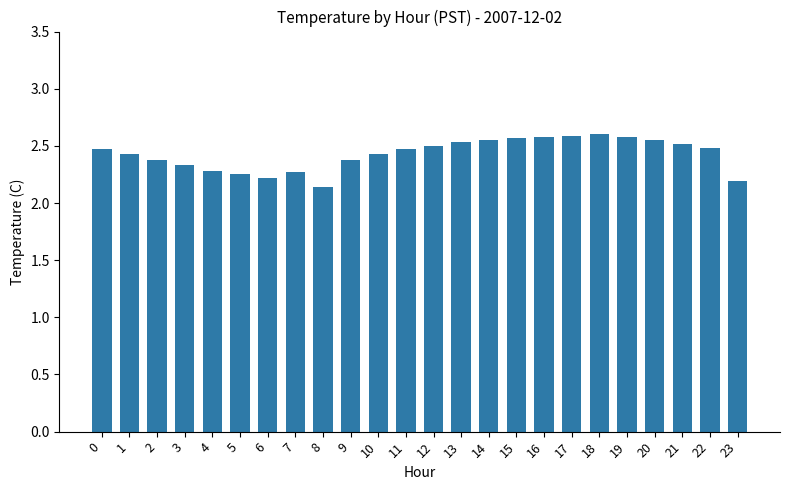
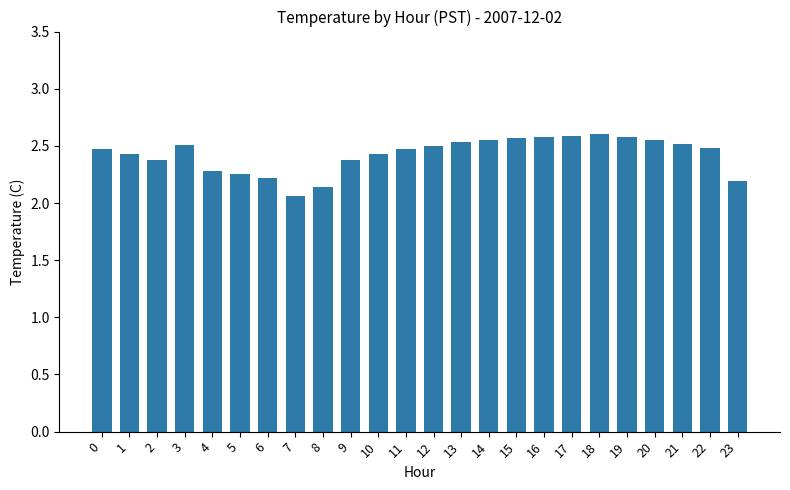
3: 2.33 -> 2.51
7: 2.27 -> 2.06
